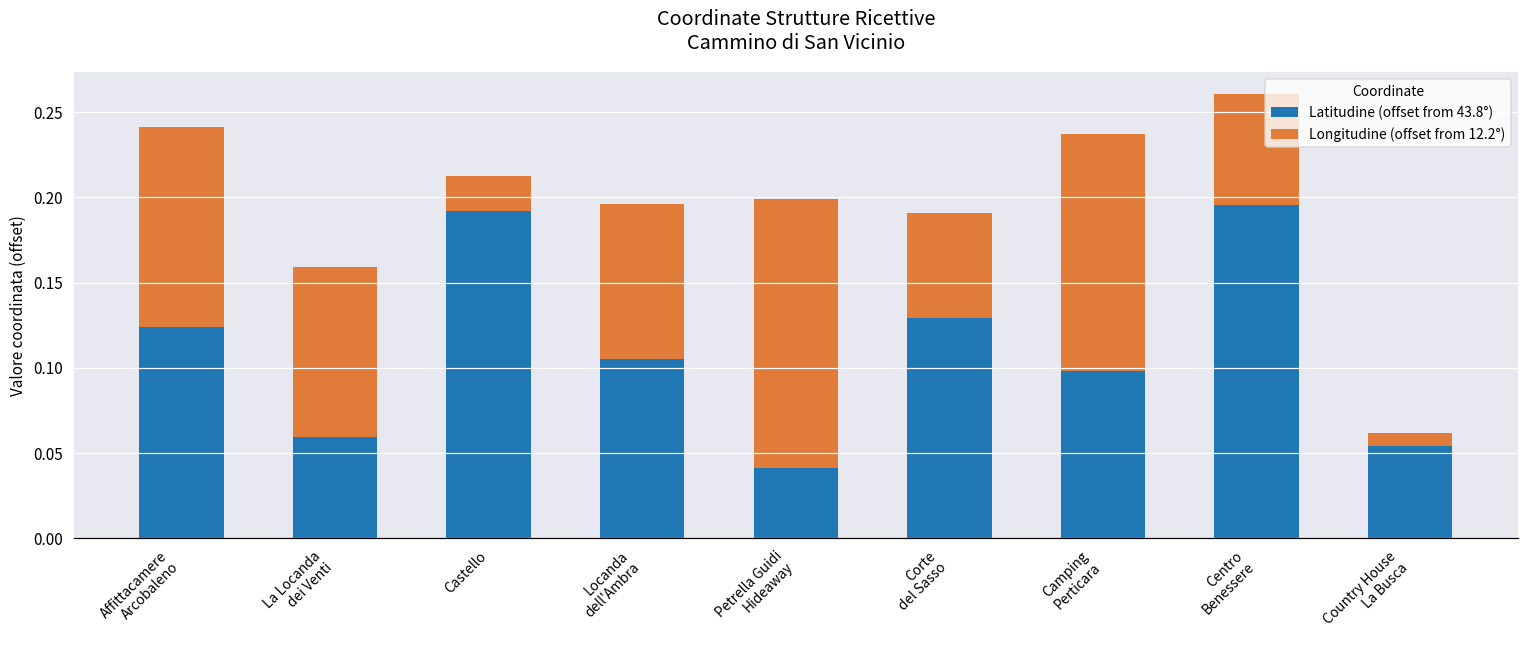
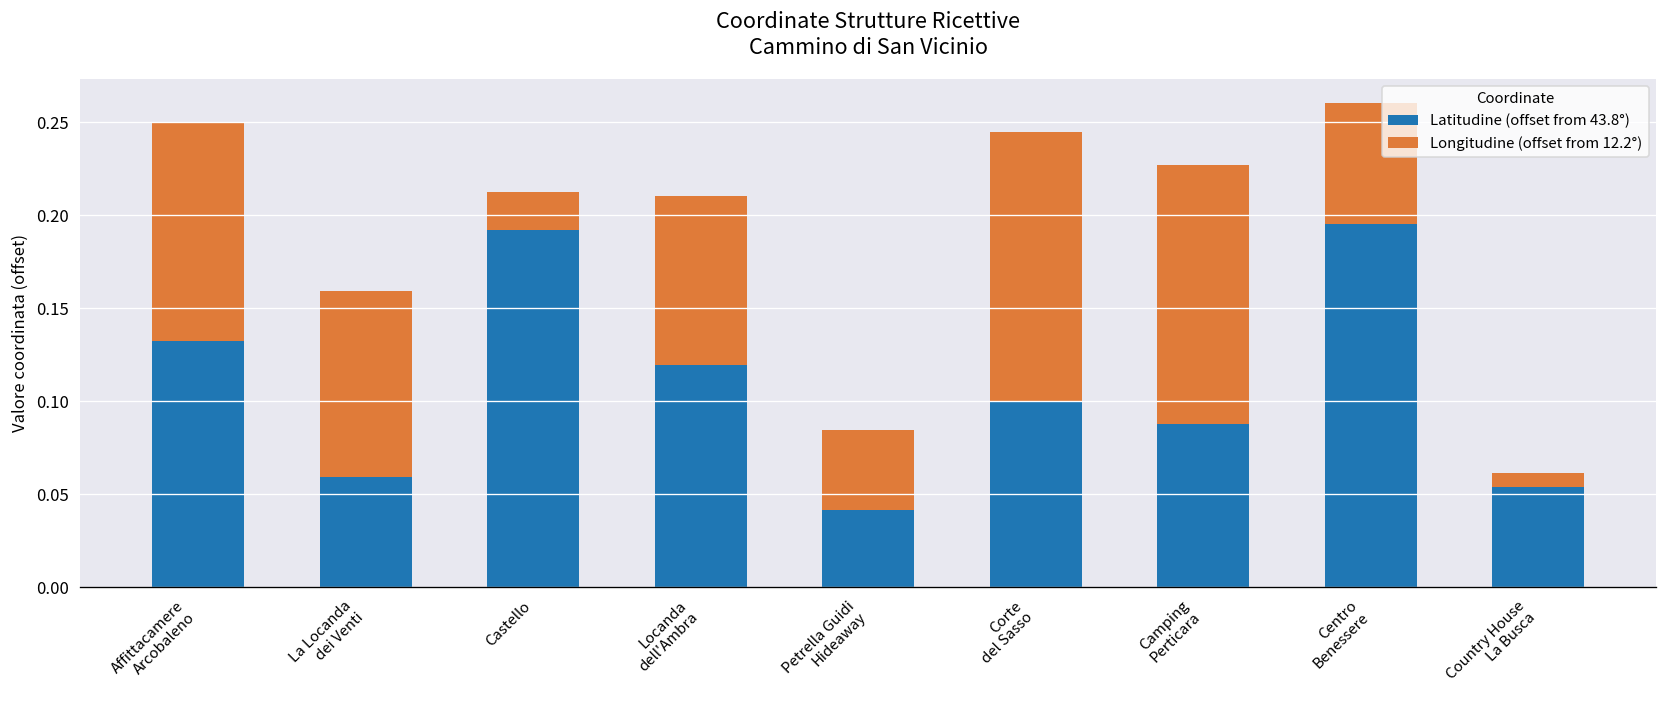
Latitudine (offset from 43.8°), Affittacamere Arcobaleno: 0.124 -> 0.133
Latitudine (offset from 43.8°), Locanda dell'Ambra: 0.105 -> 0.119
Longitudine (offset from 12.2°), Petrella Guidi Hideaway: 0.158 -> 0.043
Latitudine (offset from 43.8°), Corte del Sasso: 0.129 -> 0.100
Longitudine (offset from 12.2°), Corte del Sasso: 0.062 -> 0.144
Latitudine (offset from 43.8°), Camping Perticara: 0.098 -> 0.088
